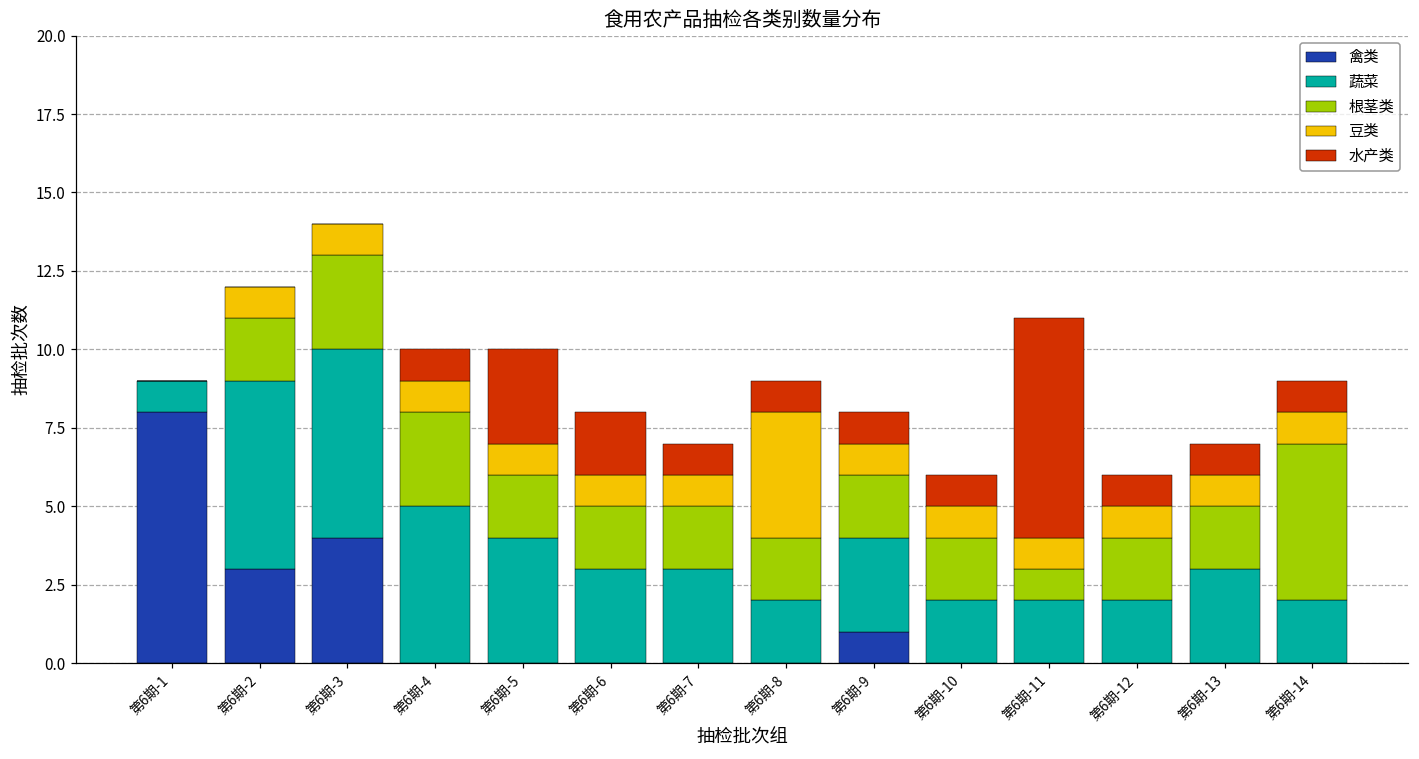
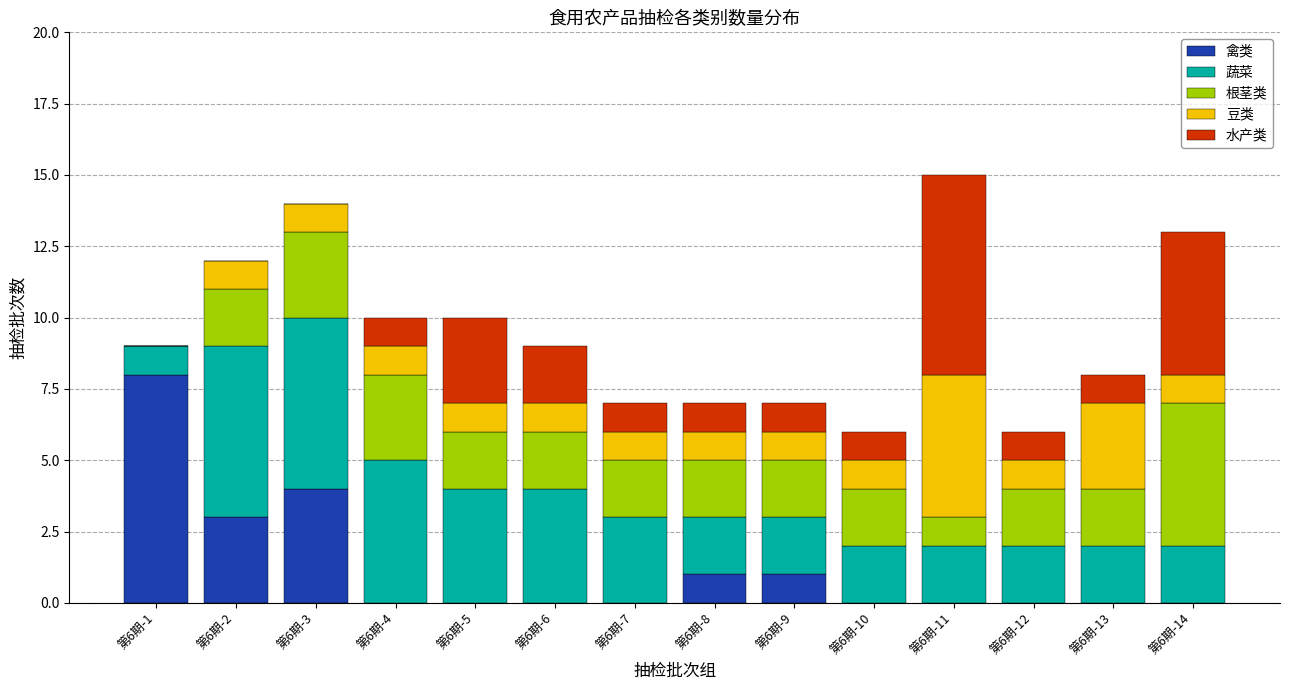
蔬菜, 第6期-6: 3 -> 4
禽类, 第6期-8: 0 -> 1
豆类, 第6期-8: 4 -> 1
蔬菜, 第6期-9: 3 -> 2
豆类, 第6期-11: 1 -> 5
蔬菜, 第6期-13: 3 -> 2
豆类, 第6期-13: 1 -> 3
水产类, 第6期-14: 1 -> 5
